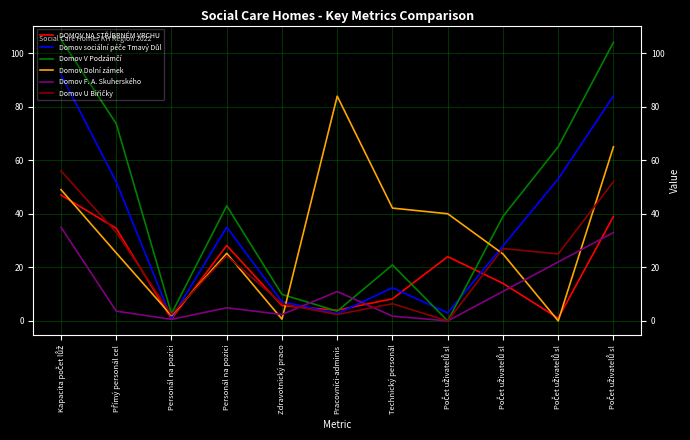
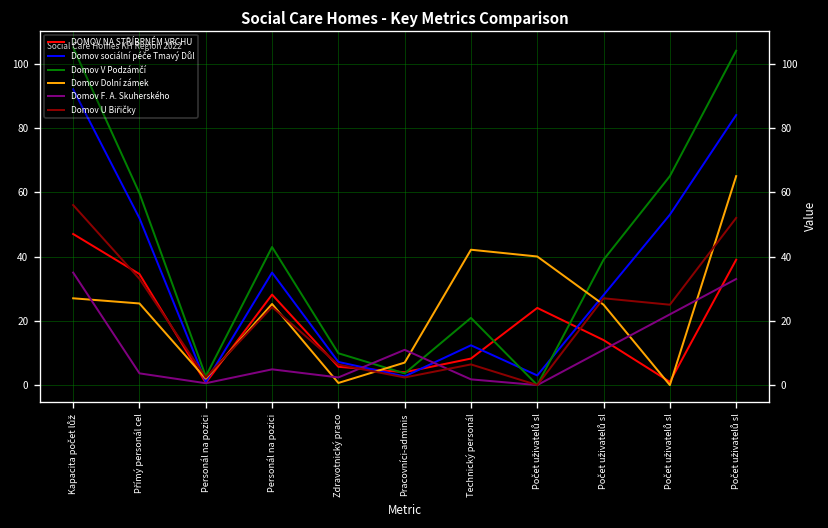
Domov Dolní zámek, Kapacita počet lůž: 49 -> 27
Domov V Podzámčí, Přímý personál cel: 74 -> 60
Domov Dolní zámek, Pracovníci-adminis: 84 -> 7
